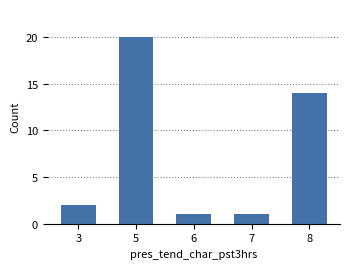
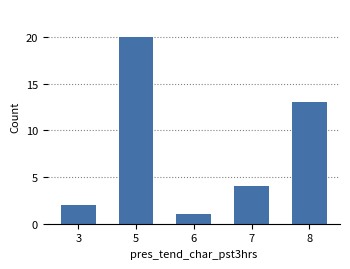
7: 1 -> 4
8: 14 -> 13
